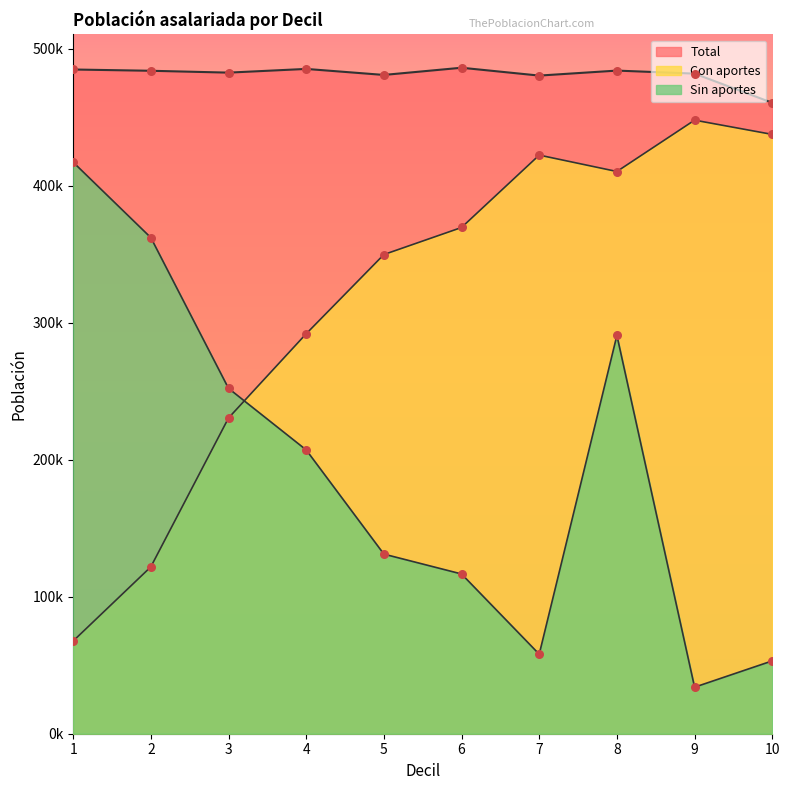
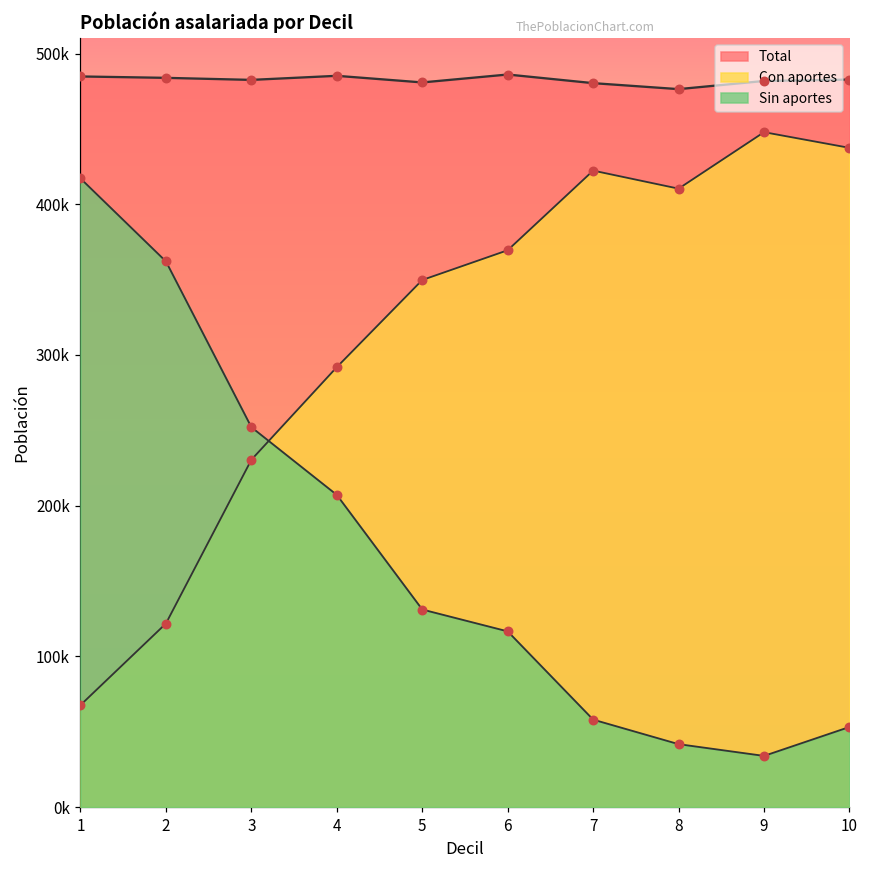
Total, 8: 484000 -> 476000
Sin aportes, 8: 291000 -> 42000
Total, 10: 460000 -> 483000
